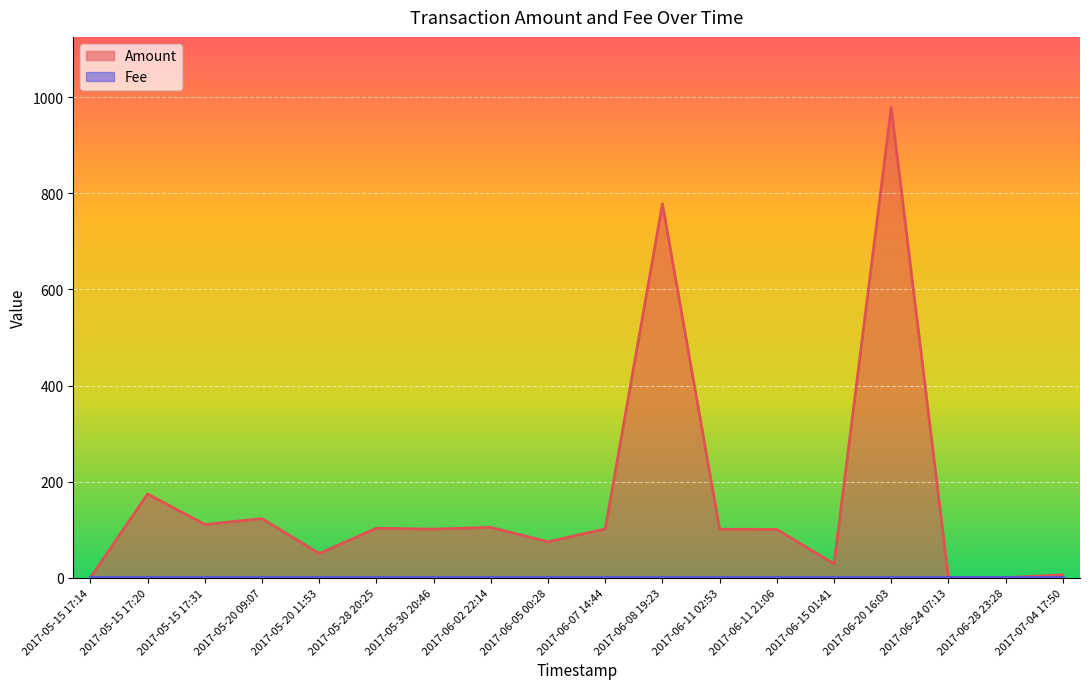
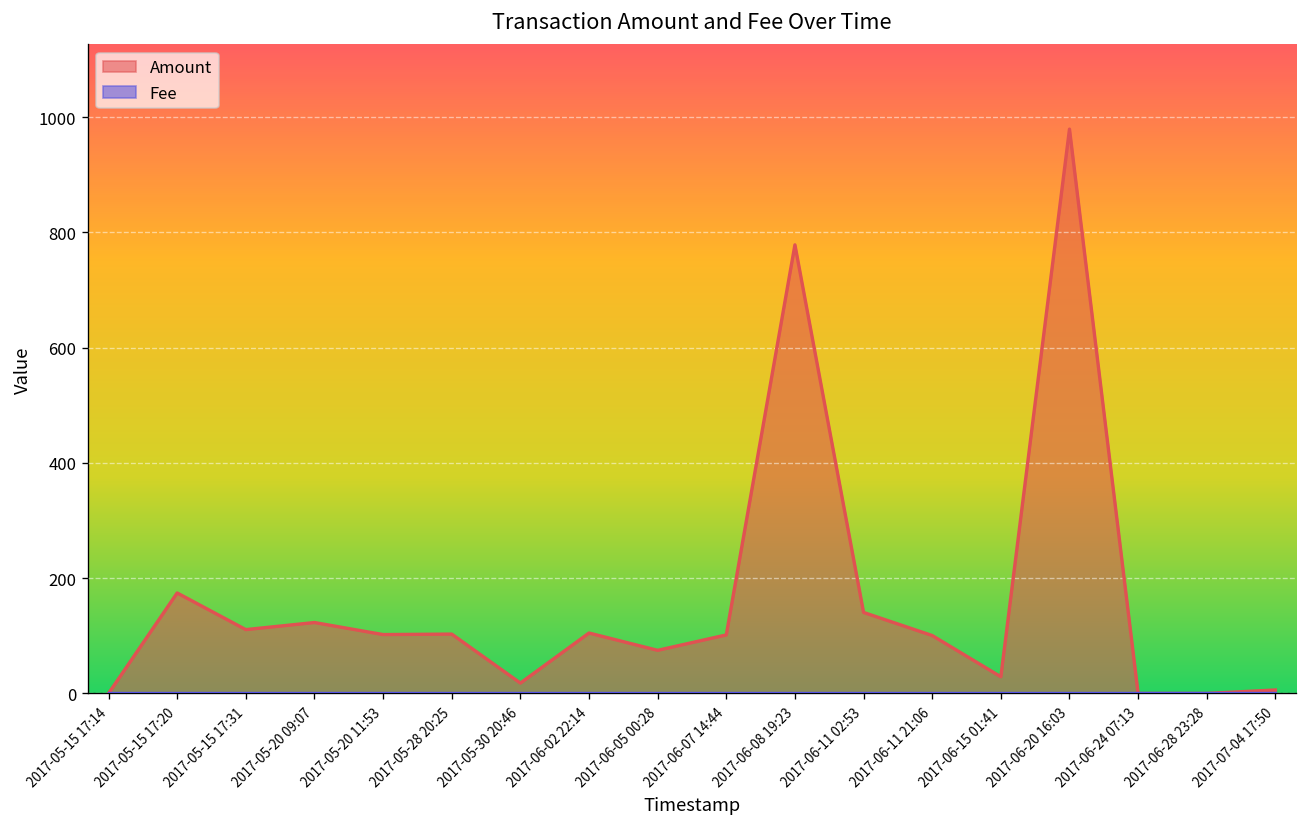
Amount, 2017-05-20 11:53: 50 -> 100
Amount, 2017-05-30 20:46: 100 -> 20
Amount, 2017-06-11 02:53: 100 -> 140
